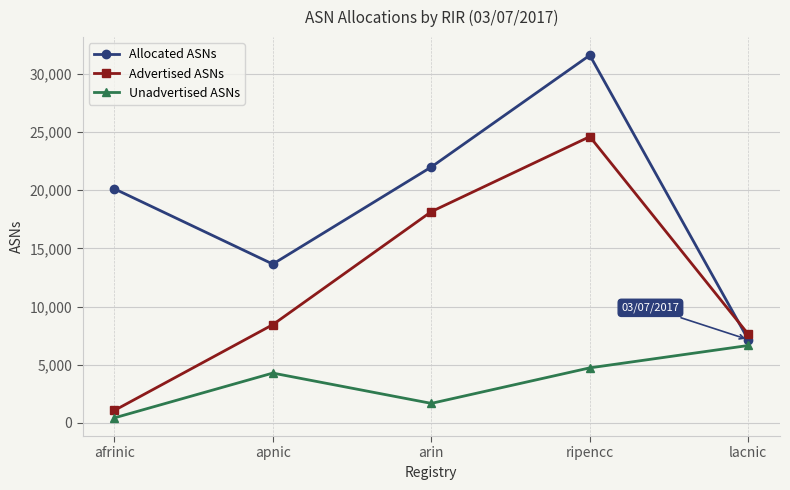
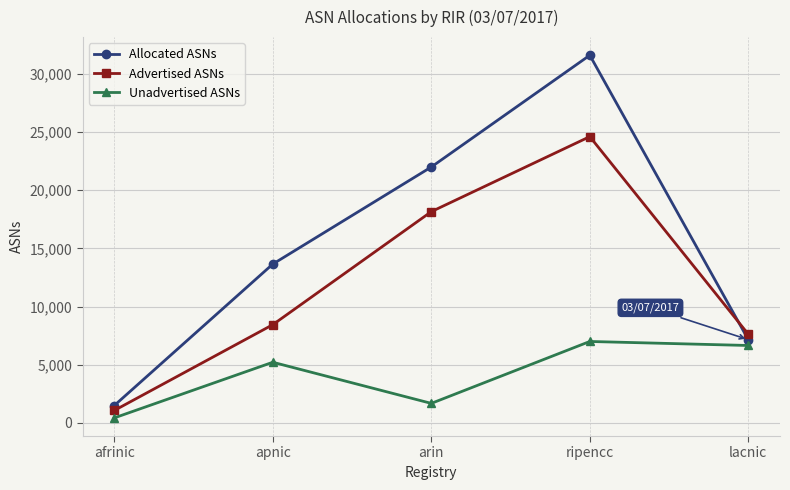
Allocated ASNs, afrinic: 20,100 -> 1,500
Unadvertised ASNs, apnic: 4,300 -> 5,200
Unadvertised ASNs, ripencc: 4,700 -> 7,000
